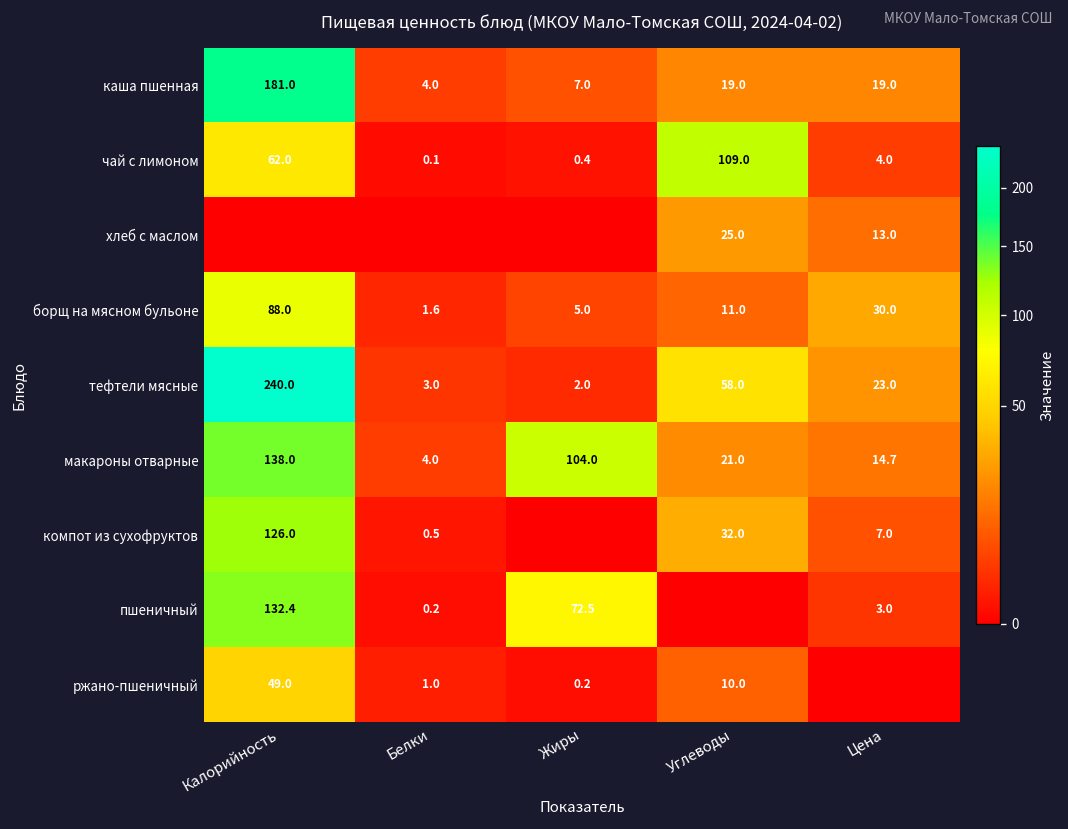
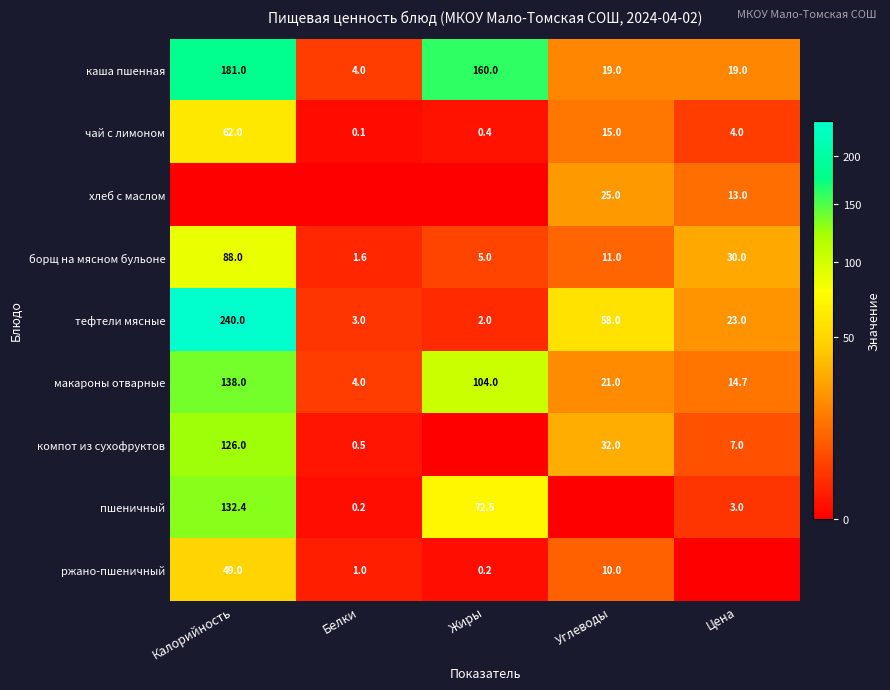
каша пшенная, Жиры: 7.0 -> 160.0
чай с лимоном, Углеводы: 109.0 -> 15.0
